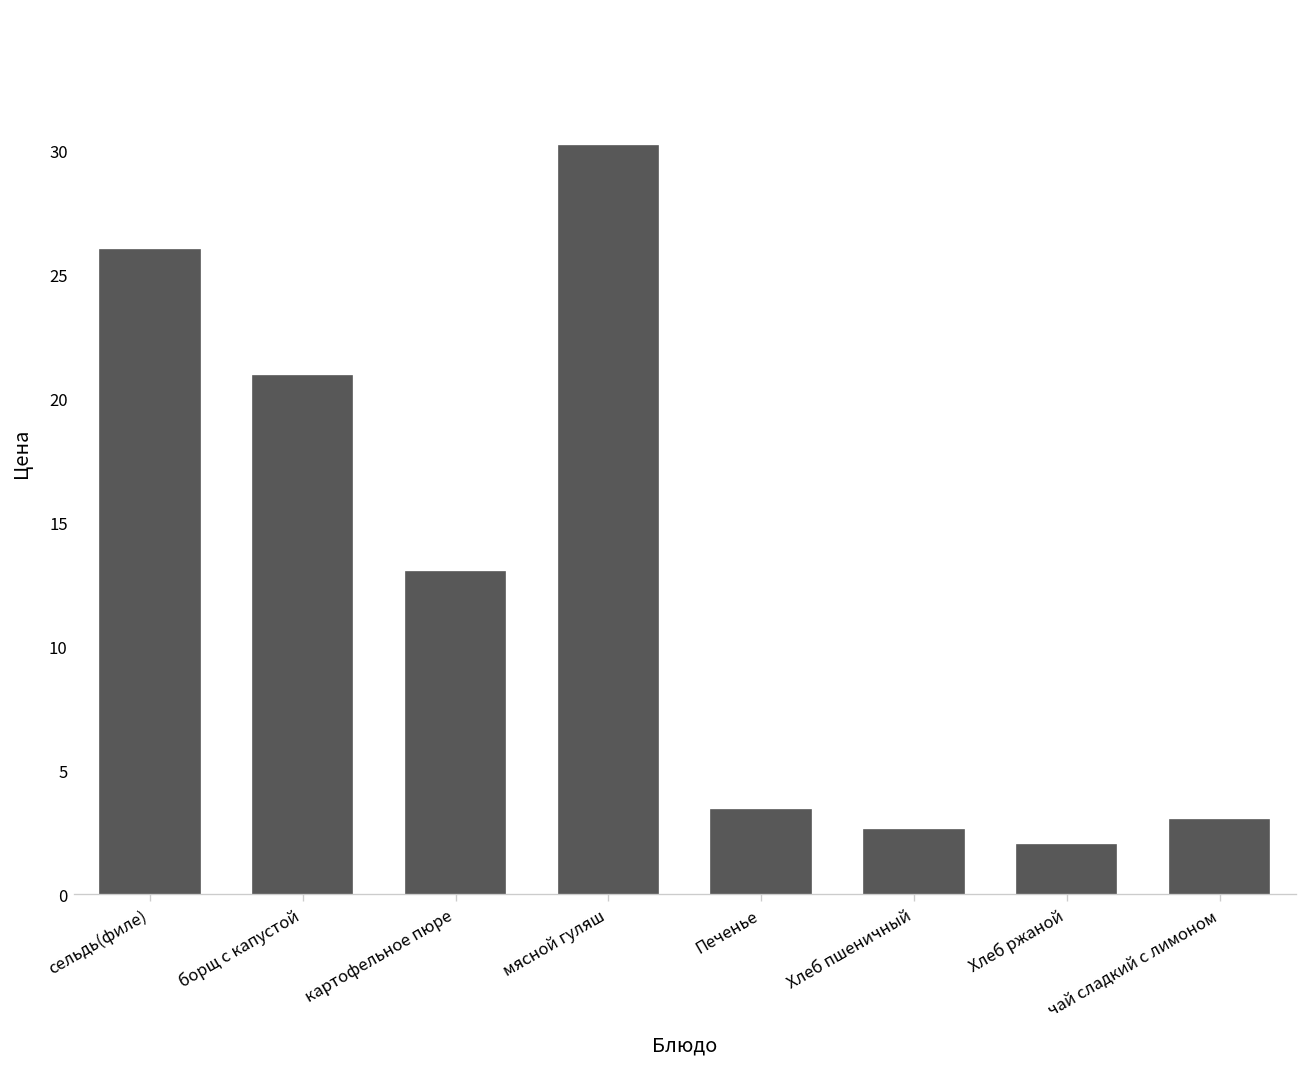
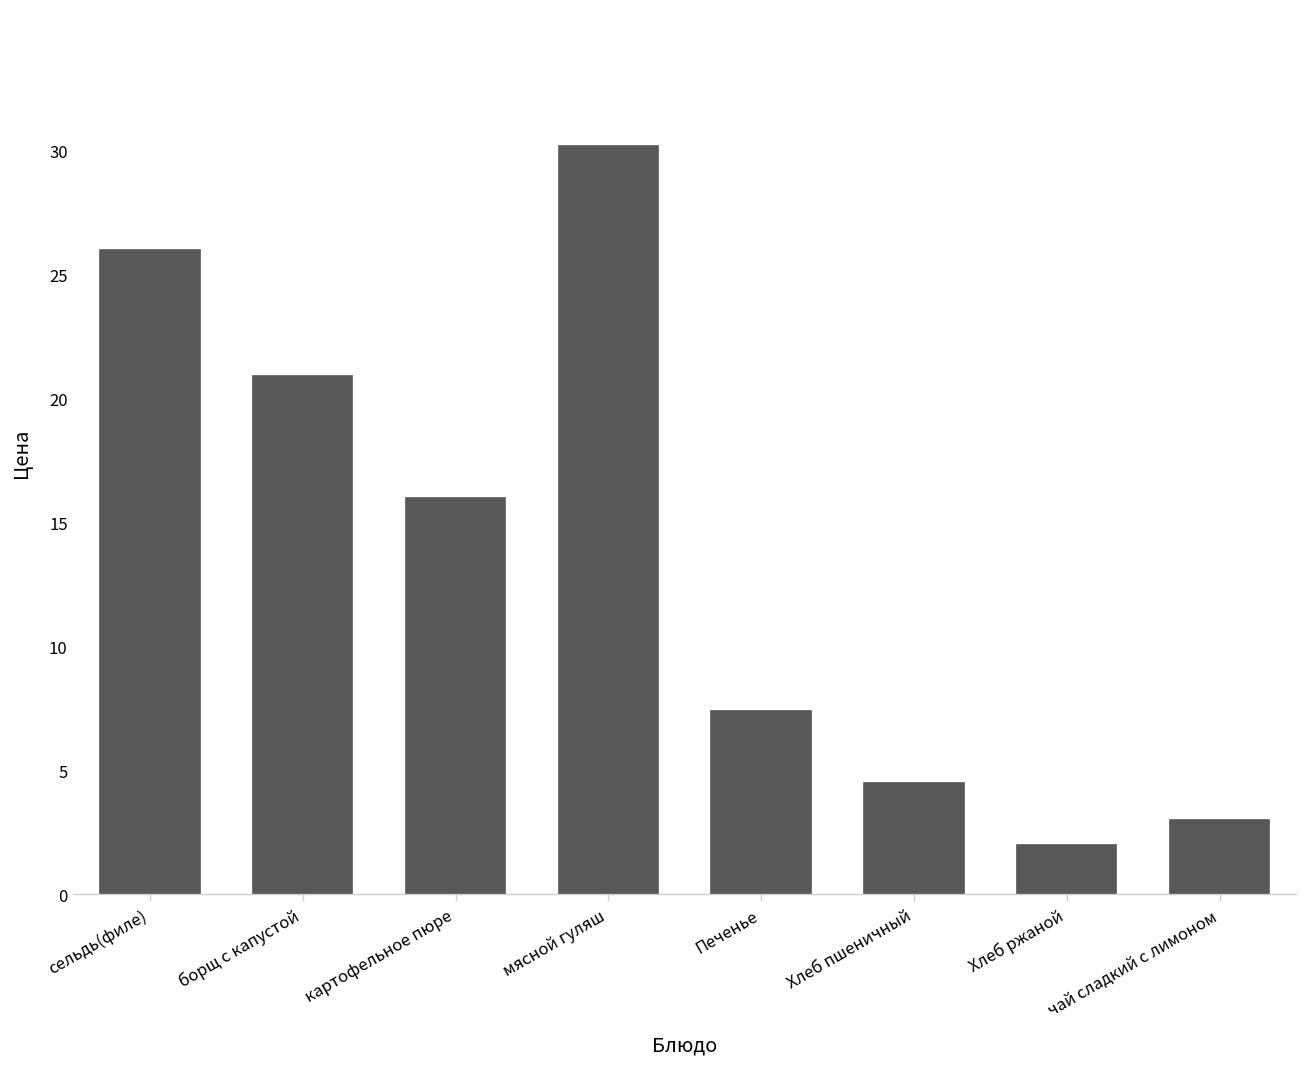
картофельное пюре: 13 -> 16
Печенье: 3.4 -> 7.4
Хлеб пшеничный: 2.6 -> 4.5
